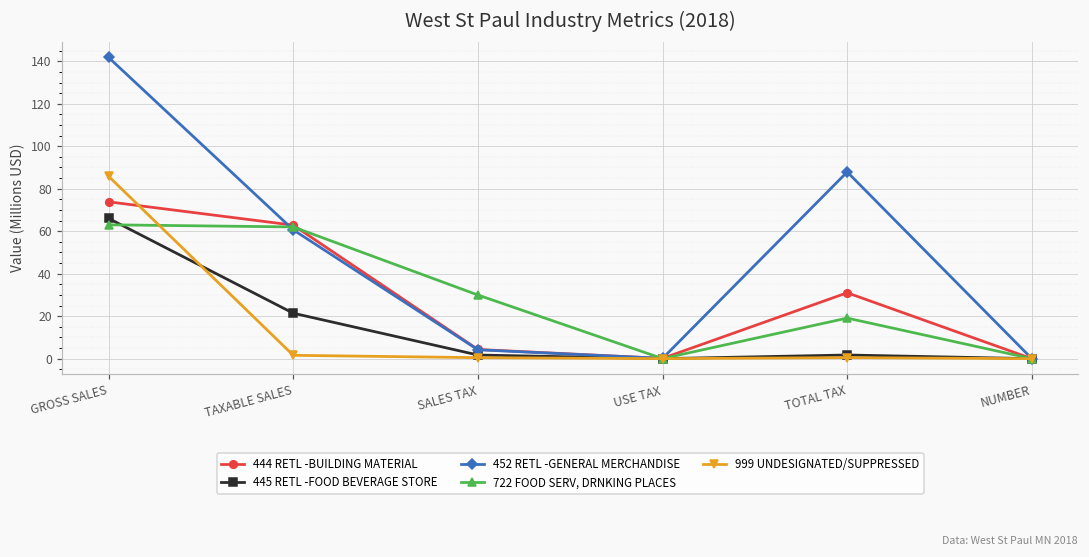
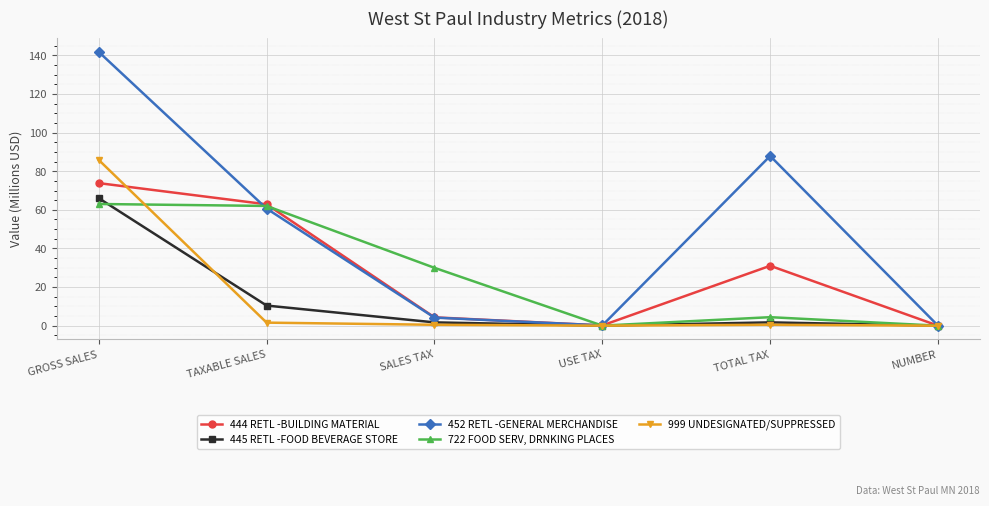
445 RETL -FOOD BEVERAGE STORE, TAXABLE SALES: 21 -> 10
722 FOOD SERV, DRNKING PLACES, TOTAL TAX: 19 -> 4
